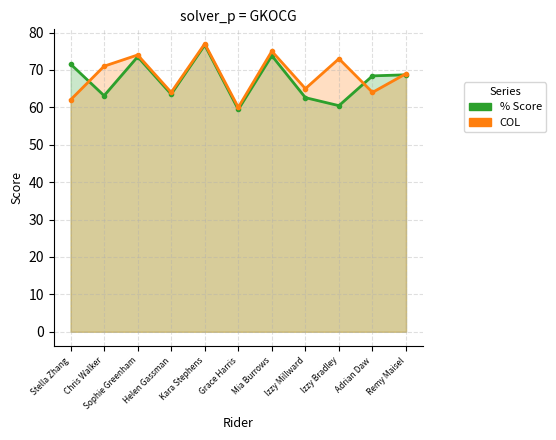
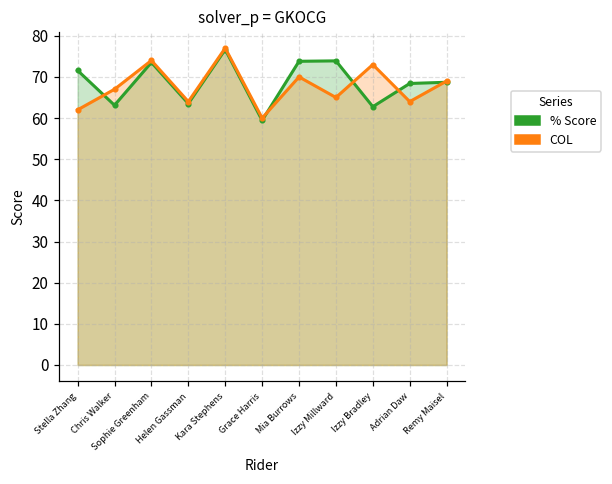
COL, Chris Walker: 71 -> 67
COL, Mia Burrows: 75 -> 70
% Score, Izzy Millward: 63 -> 74
% Score, Izzy Bradley: 60 -> 63
